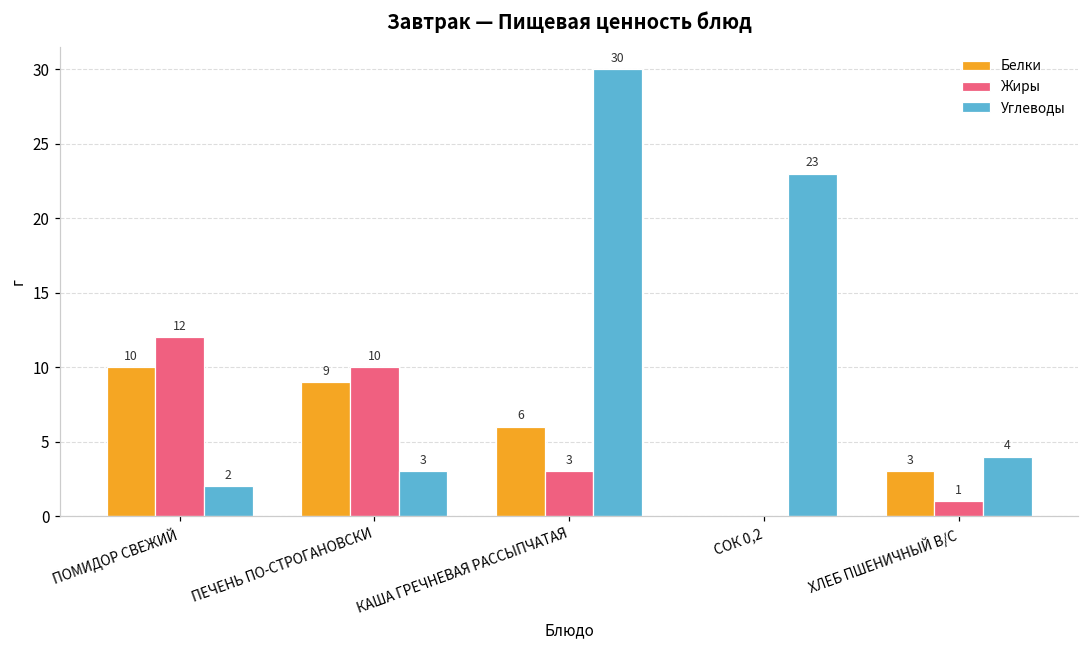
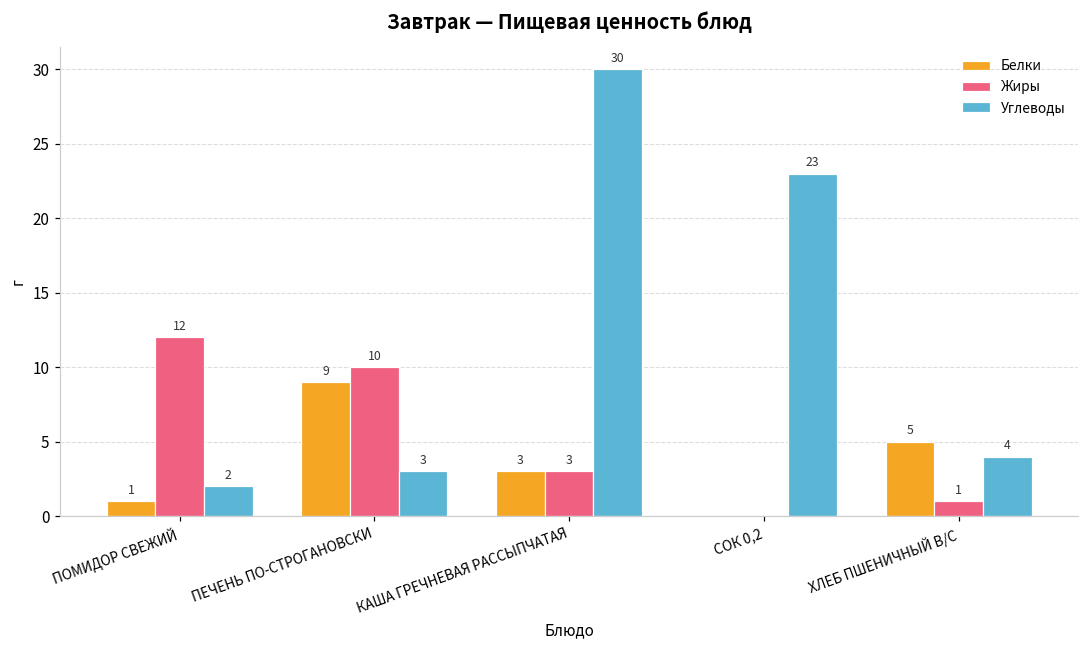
Белки, ПОМИДОР СВЕЖИЙ: 10 -> 1
Белки, КАША ГРЕЧНЕВАЯ РАССЫПЧАТАЯ: 6 -> 3
Белки, ХЛЕБ ПШЕНИЧНЫЙ В/С: 3 -> 5
